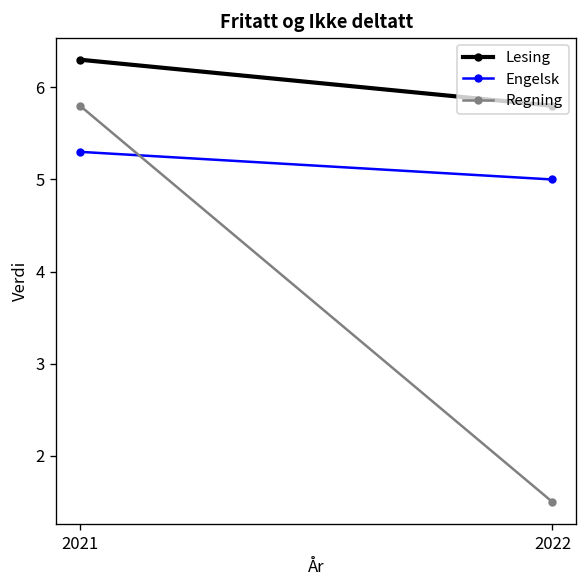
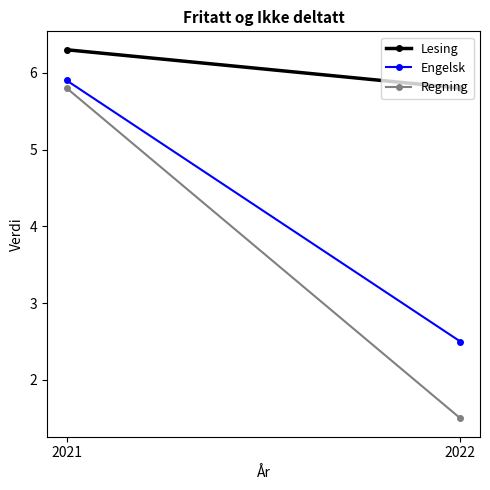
Engelsk, 2021: 5.3 -> 5.9
Engelsk, 2022: 5.0 -> 2.5
